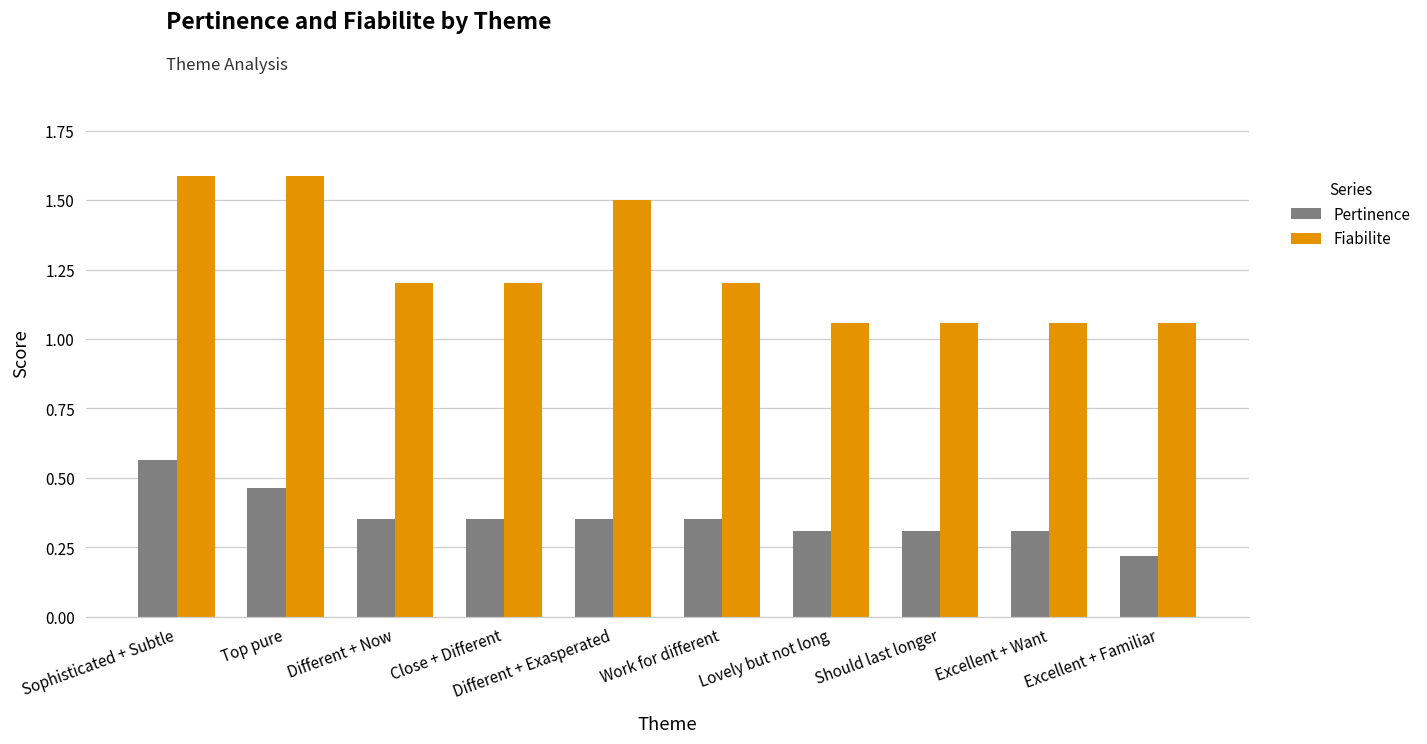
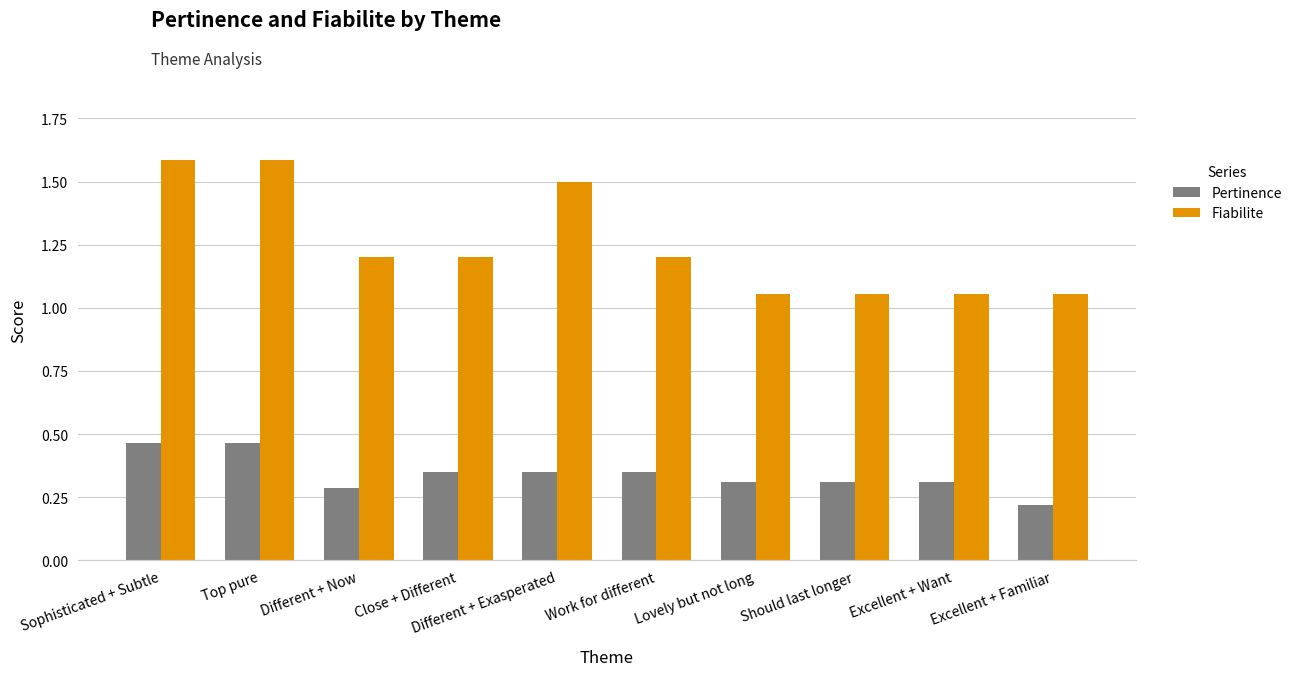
Pertinence, Sophisticated + Subtle: 0.56 -> 0.46
Pertinence, Different + Now: 0.35 -> 0.29
